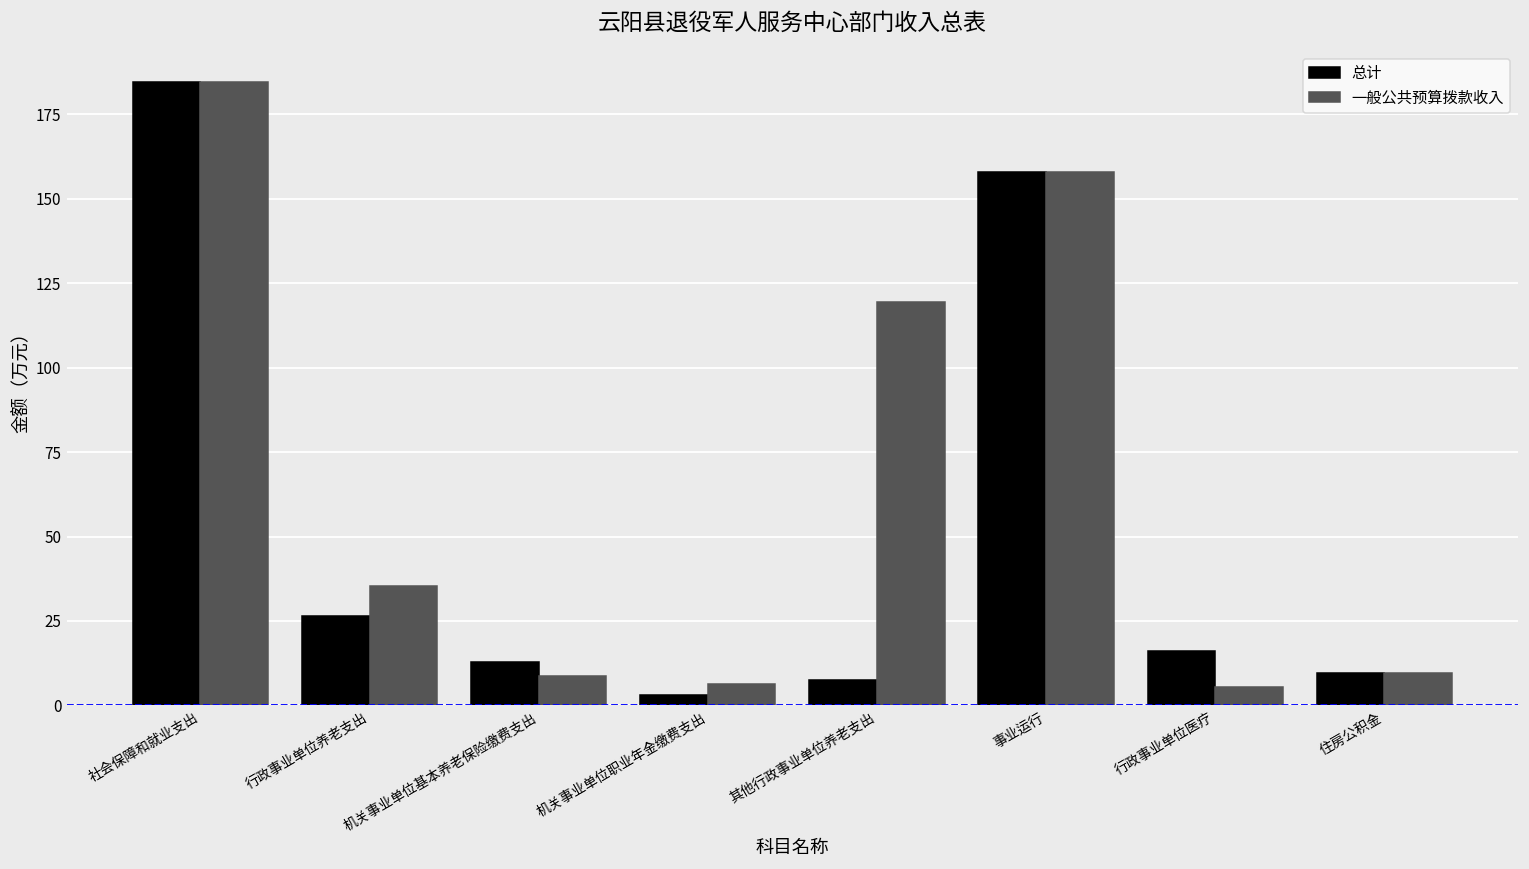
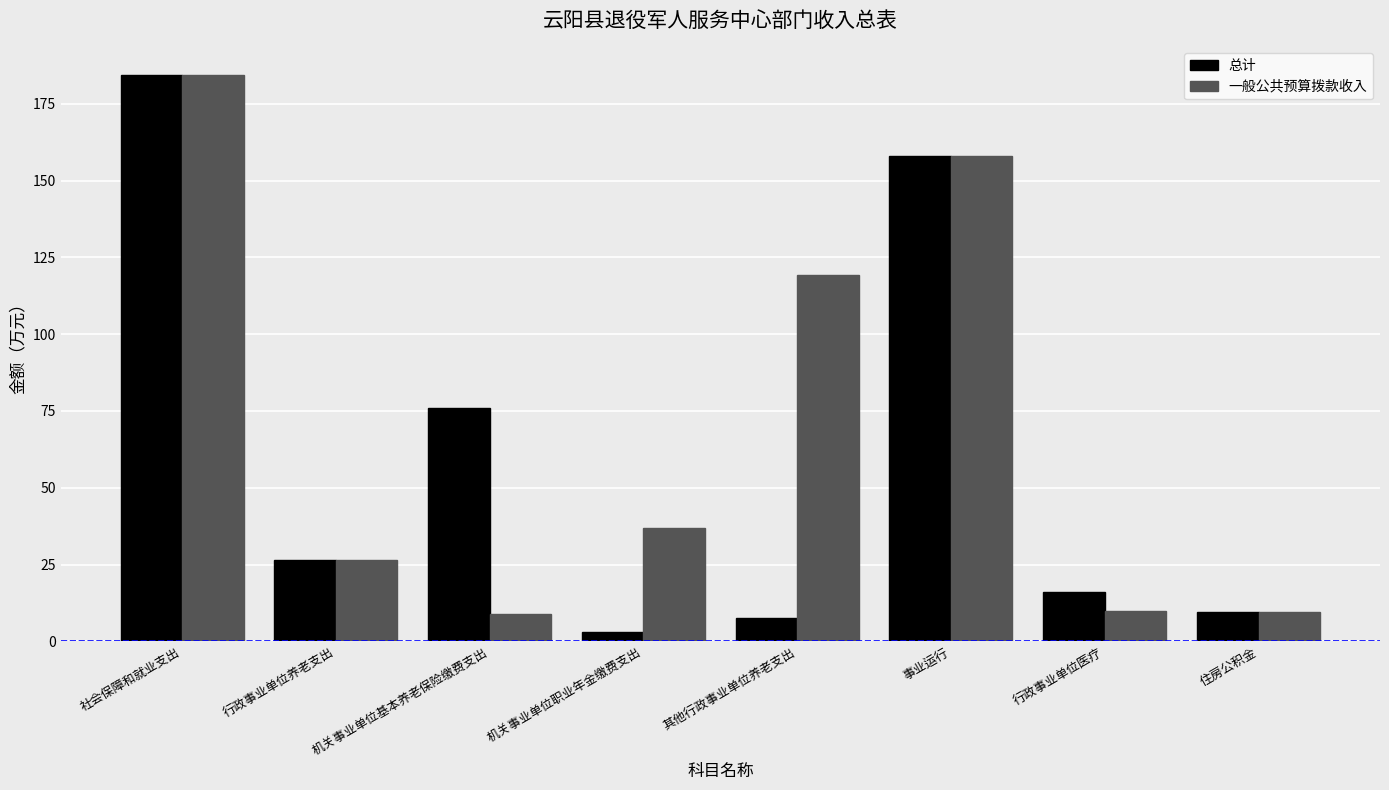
一般公共预算拨款收入, 行政事业单位养老支出: 35 -> 27
总计, 机关事业单位基本养老保险缴费支出: 13 -> 76
一般公共预算拨款收入, 机关事业单位职业年金缴费支出: 6 -> 37
一般公共预算拨款收入, 行政事业单位医疗: 6 -> 10
